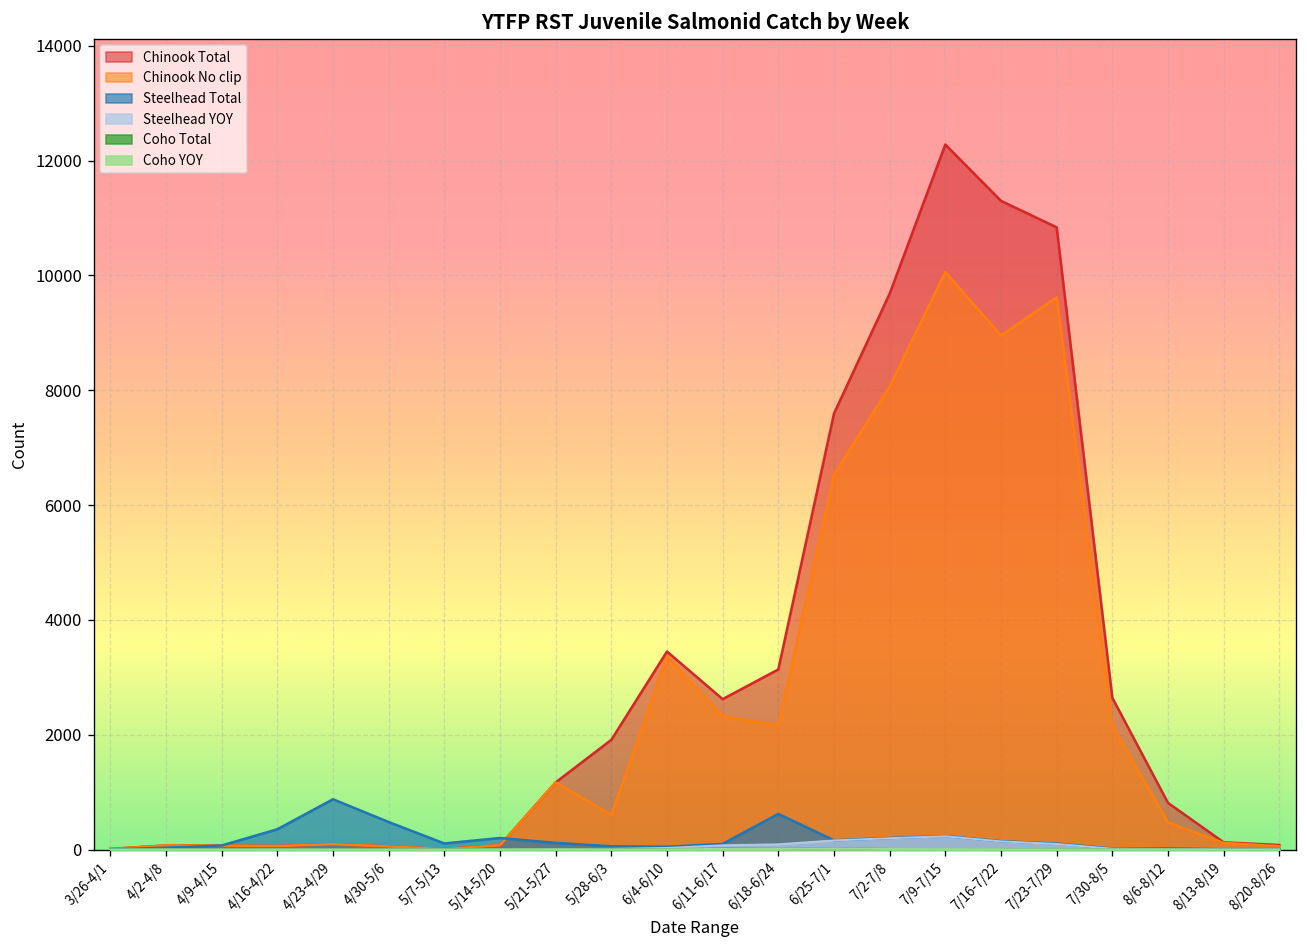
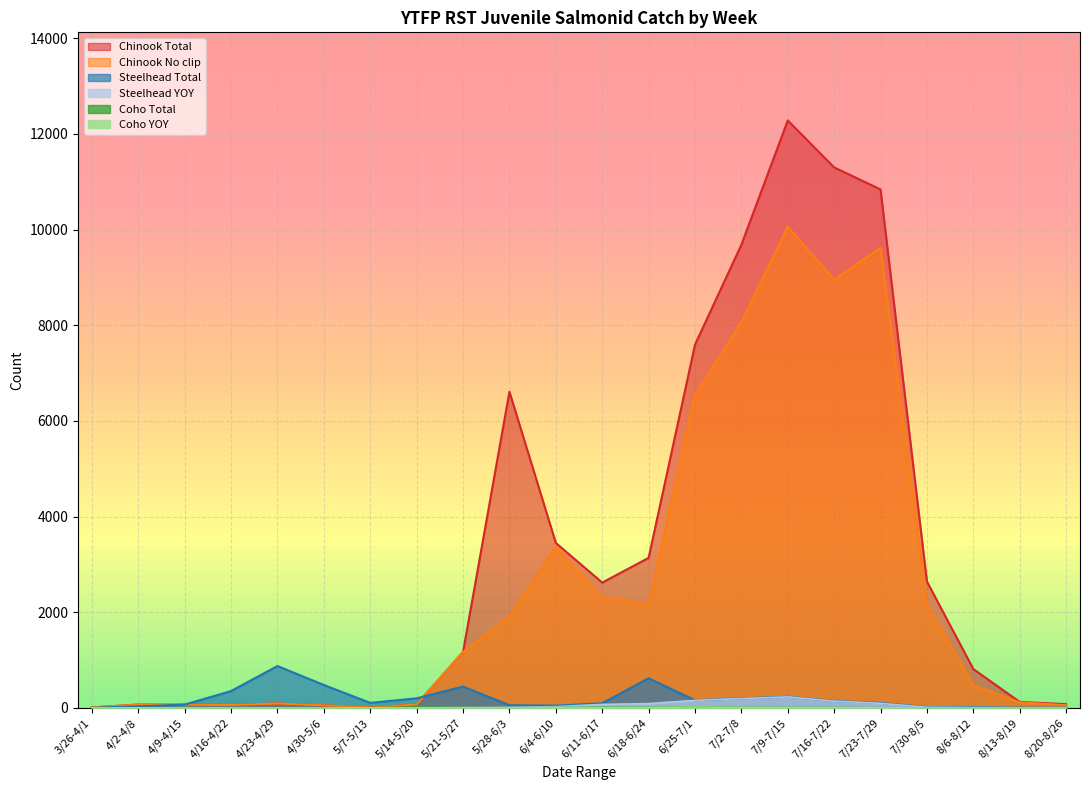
Steelhead Total, 5/21-5/27: 100 -> 400
Chinook Total, 5/28-6/3: 1900 -> 6600
Chinook No clip, 5/28-6/3: 600 -> 1900
